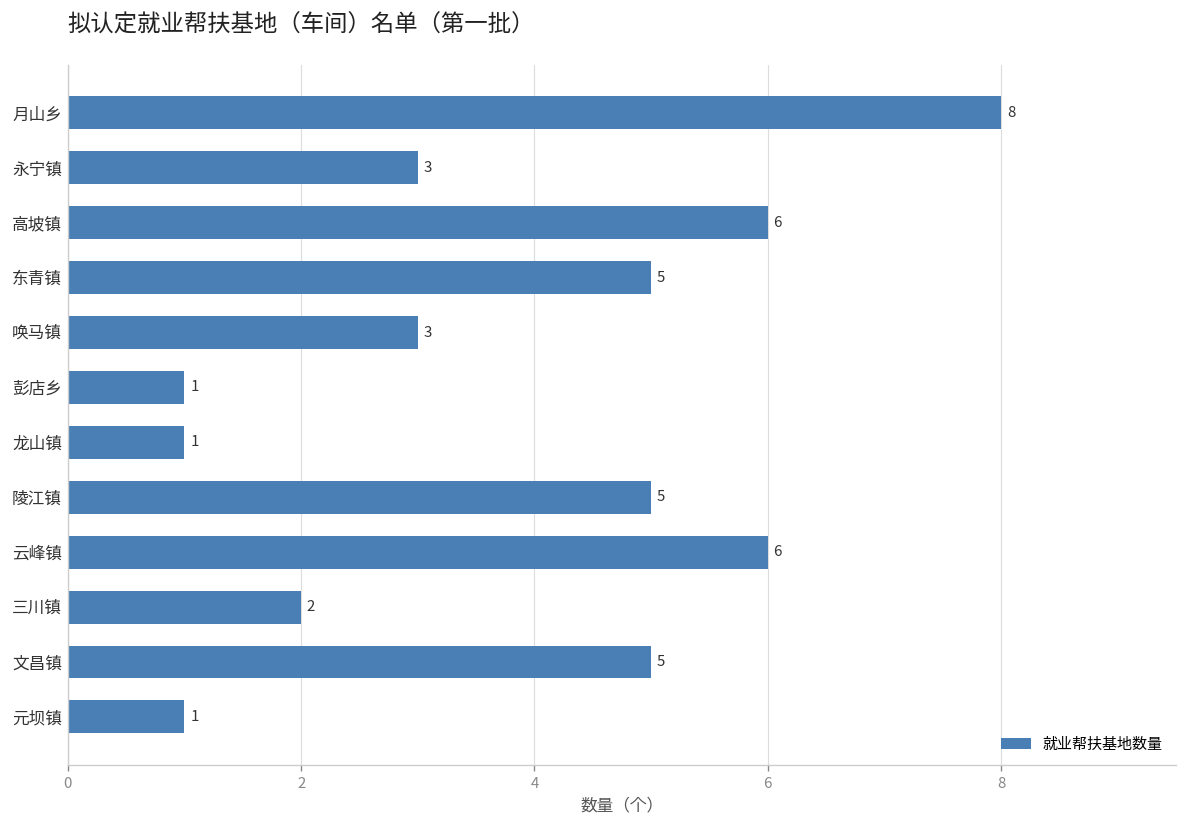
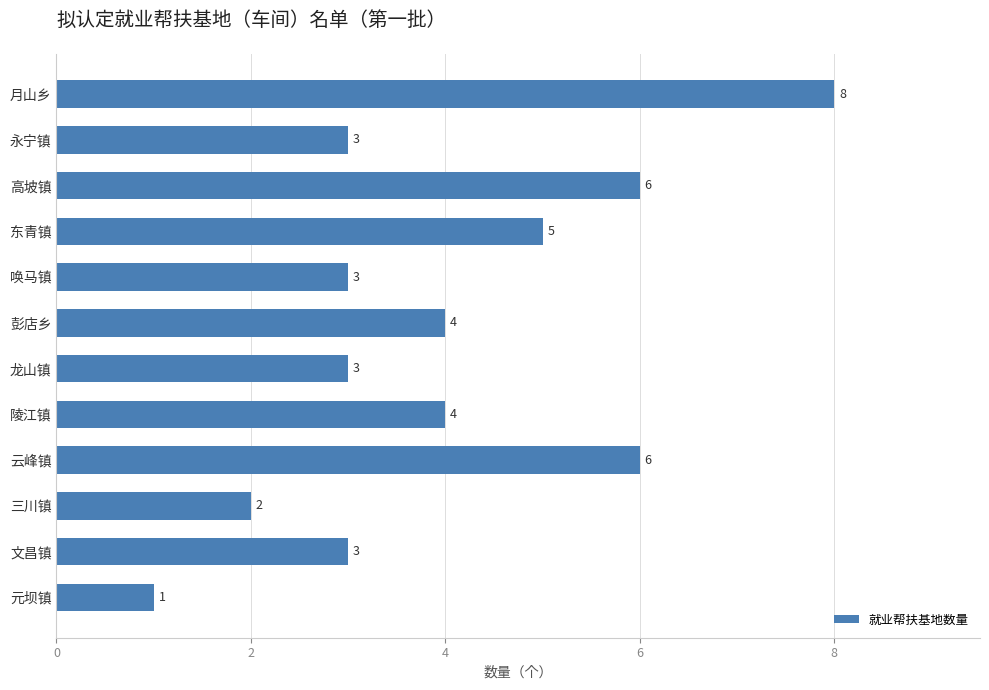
彭店乡: 1 -> 4
龙山镇: 1 -> 3
陵江镇: 5 -> 4
文昌镇: 5 -> 3
